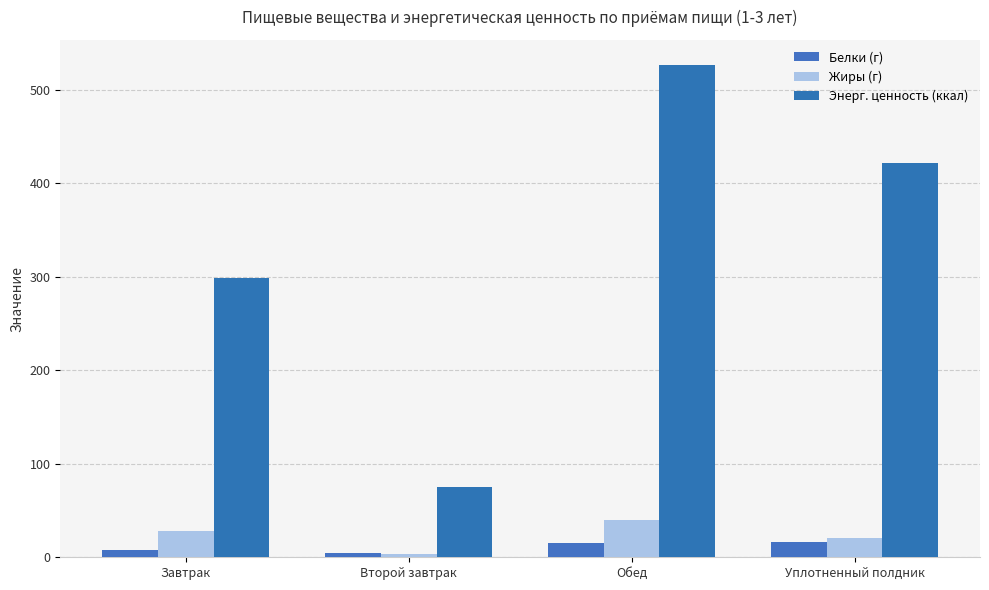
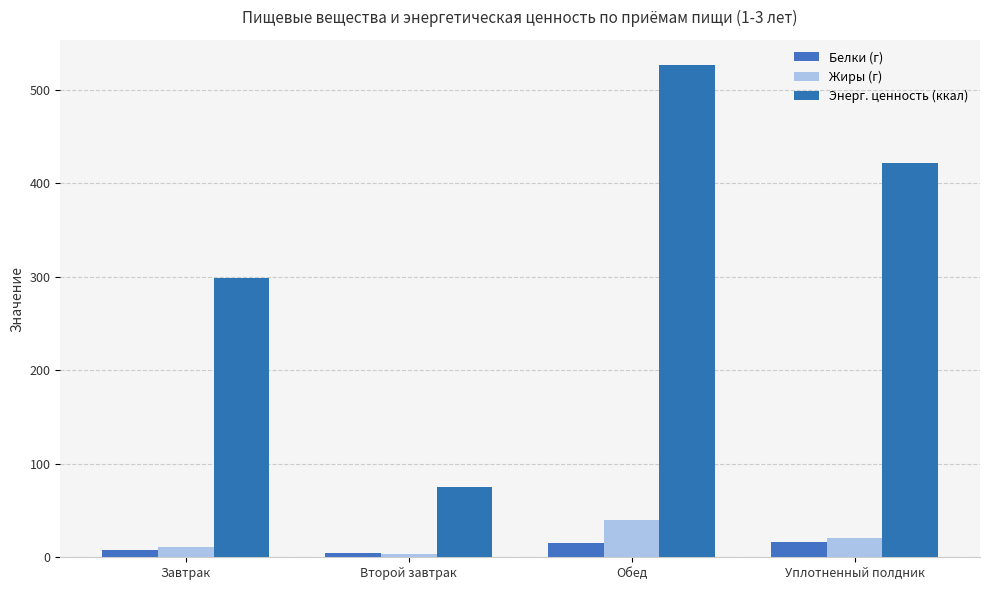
Жиры (г), Завтрак: 30 -> 10
